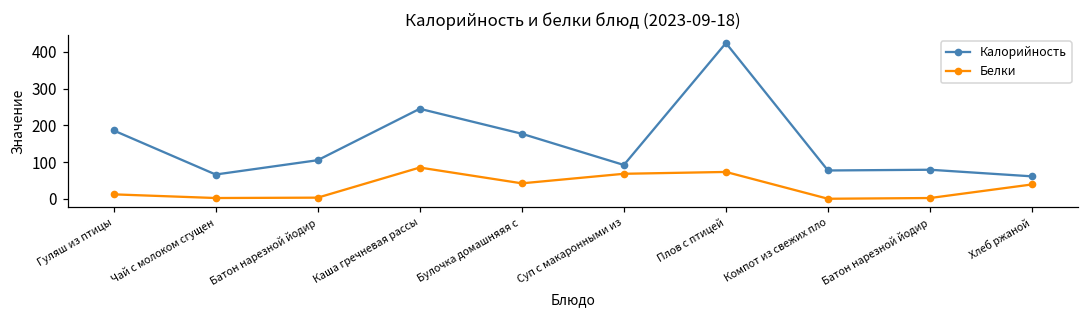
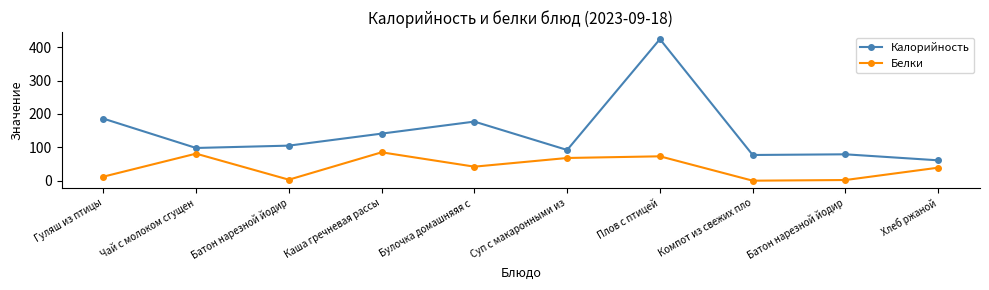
Калорийность, Чай с молоком сгущен: 70 -> 100
Белки, Чай с молоком сгущен: 0 -> 80
Калорийность, Каша гречневая рассы: 250 -> 140
